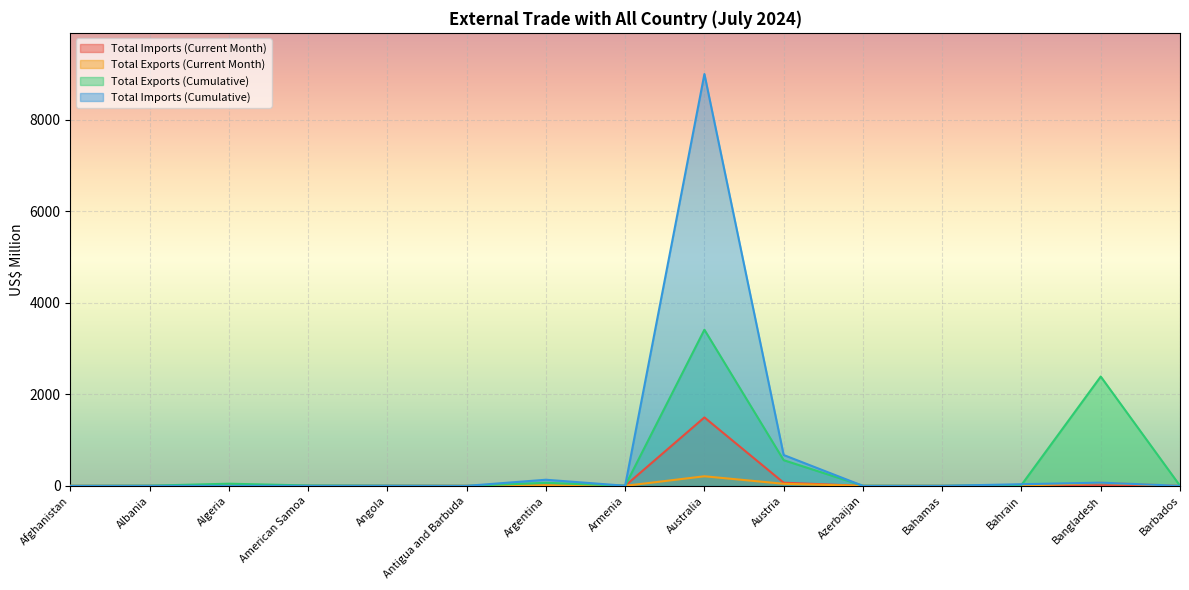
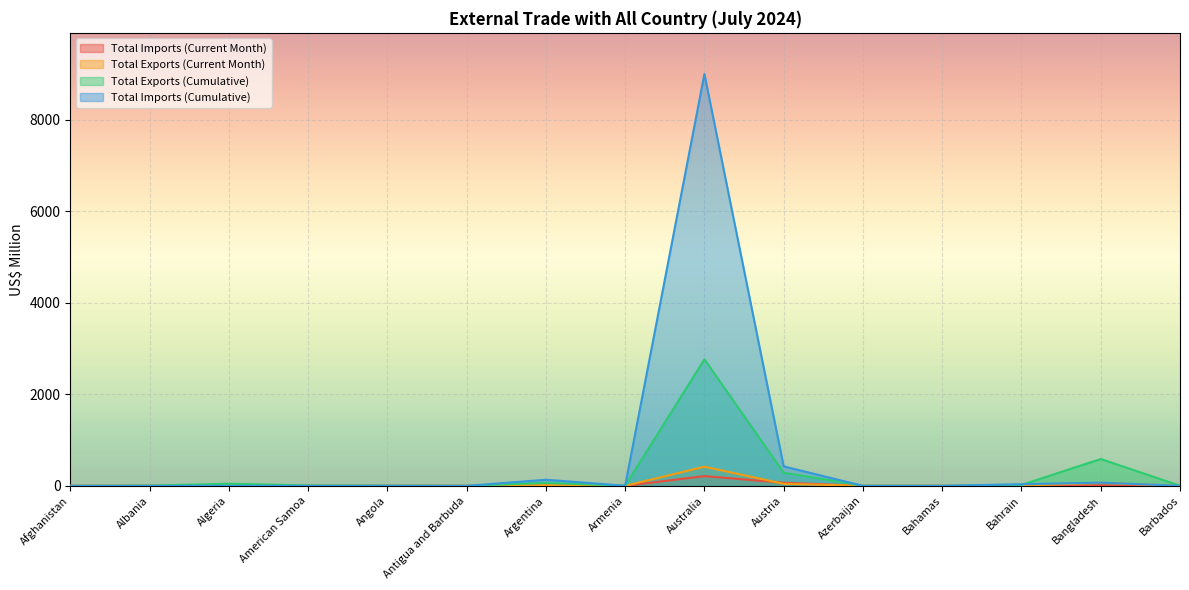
Total Imports (Current Month), Australia: 1500 -> 200
Total Exports (Current Month), Australia: 200 -> 400
Total Exports (Cumulative), Australia: 3400 -> 2800
Total Exports (Cumulative), Austria: 600 -> 300
Total Imports (Cumulative), Austria: 700 -> 400
Total Exports (Cumulative), Bangladesh: 2400 -> 600
